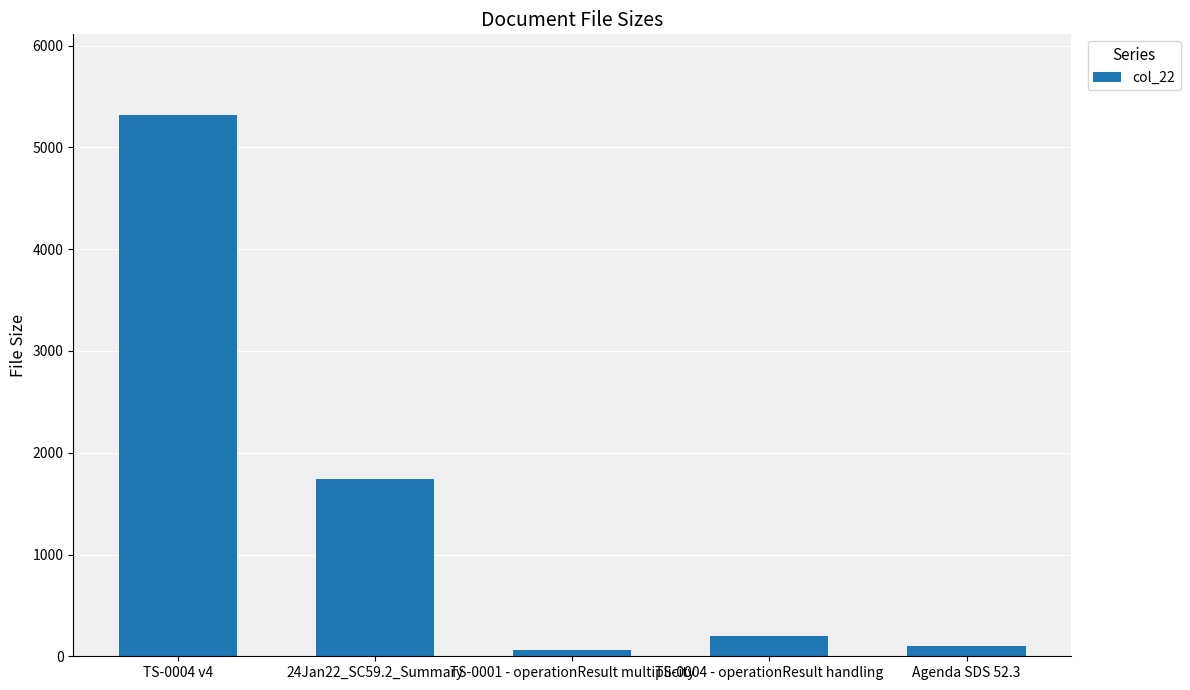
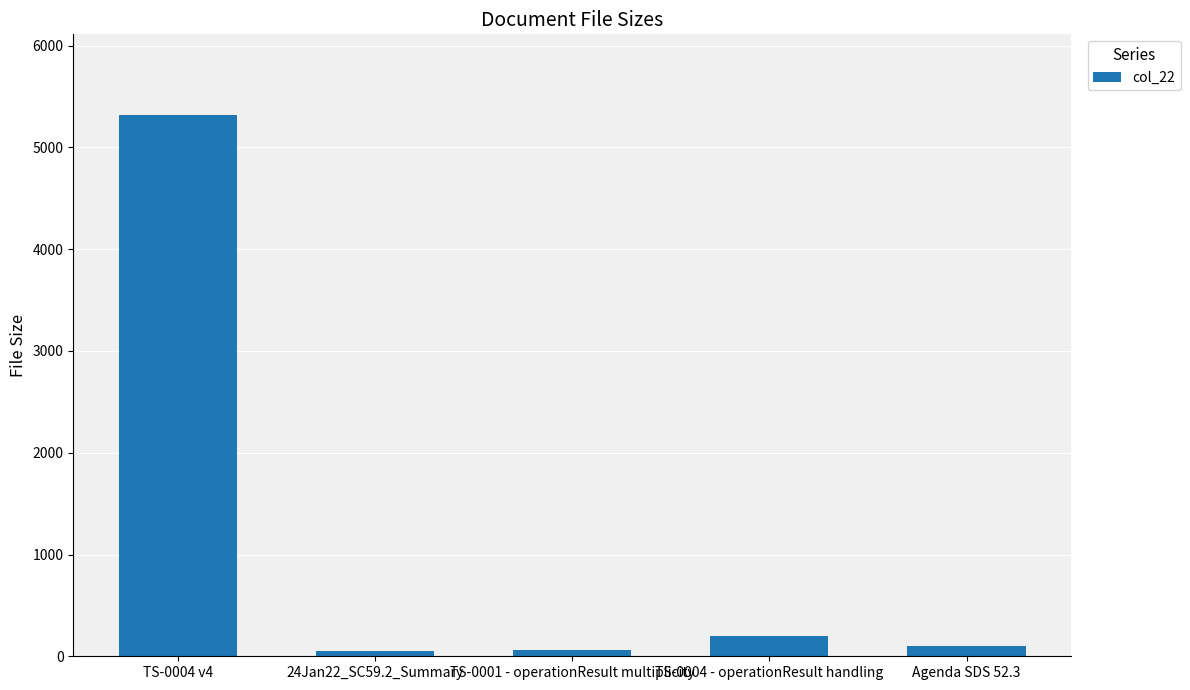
24Jan22_SC59.2_Summary: 1740 -> 50
